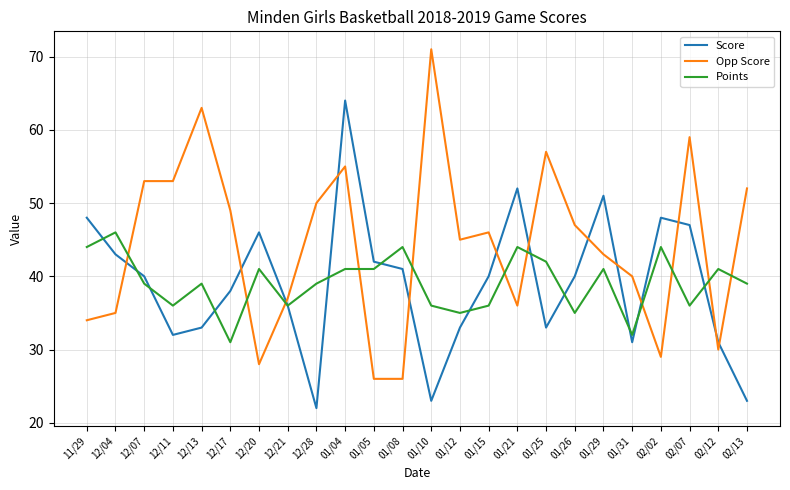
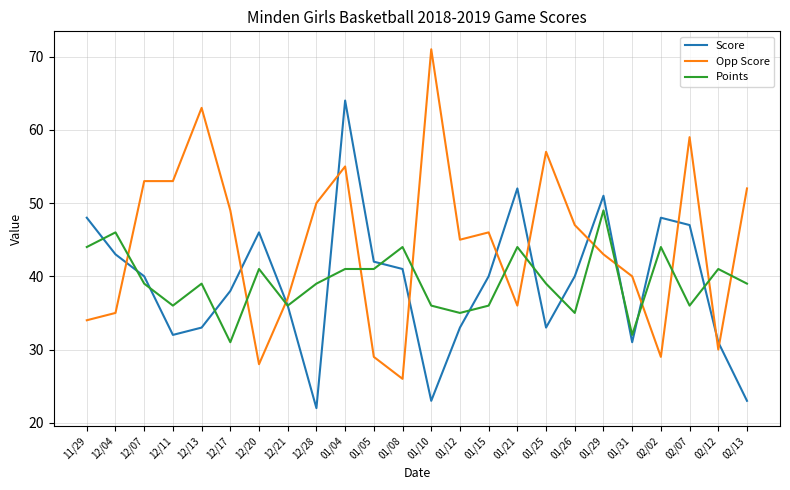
Opp Score, 01/05: 26 -> 29
Points, 01/25: 42 -> 39
Points, 01/29: 41 -> 49
